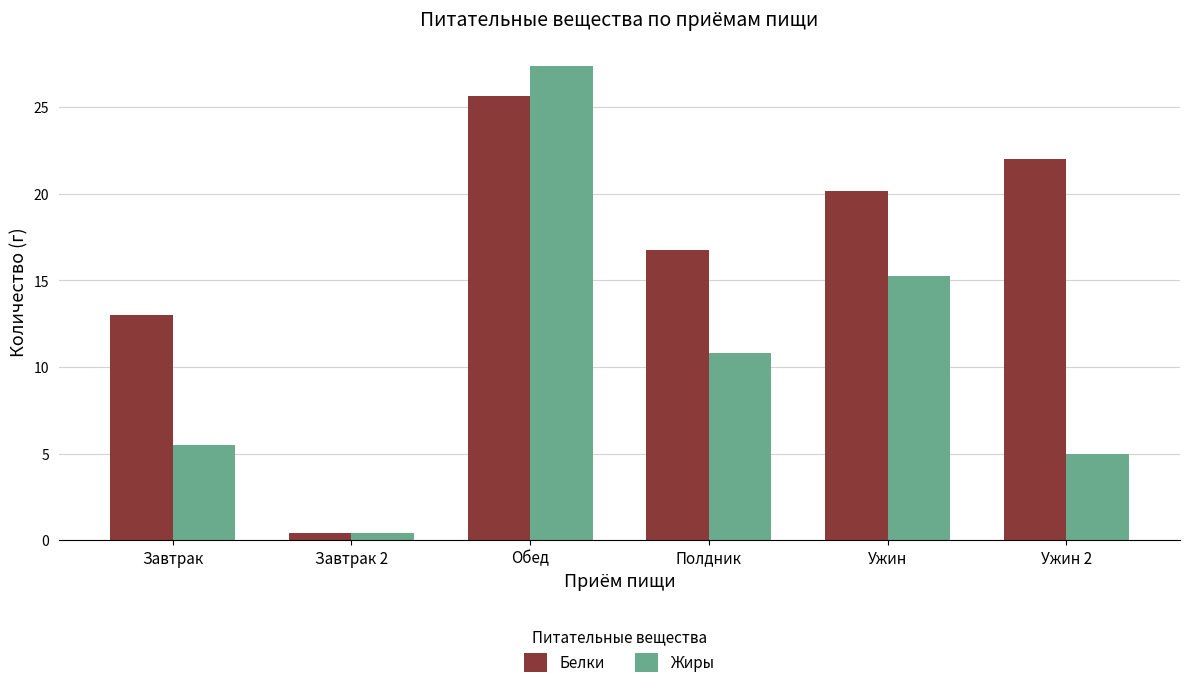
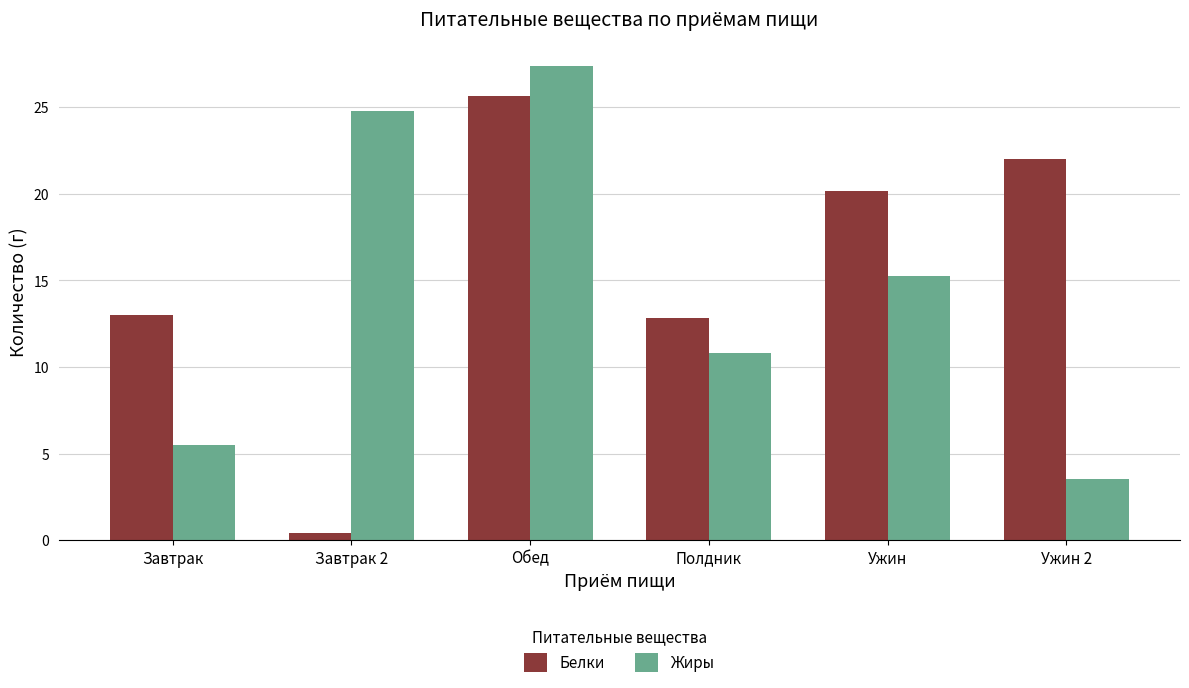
Жиры, Завтрак 2: 0.4 -> 24.8
Белки, Полдник: 16.7 -> 12.9
Жиры, Ужин 2: 5.0 -> 3.5
